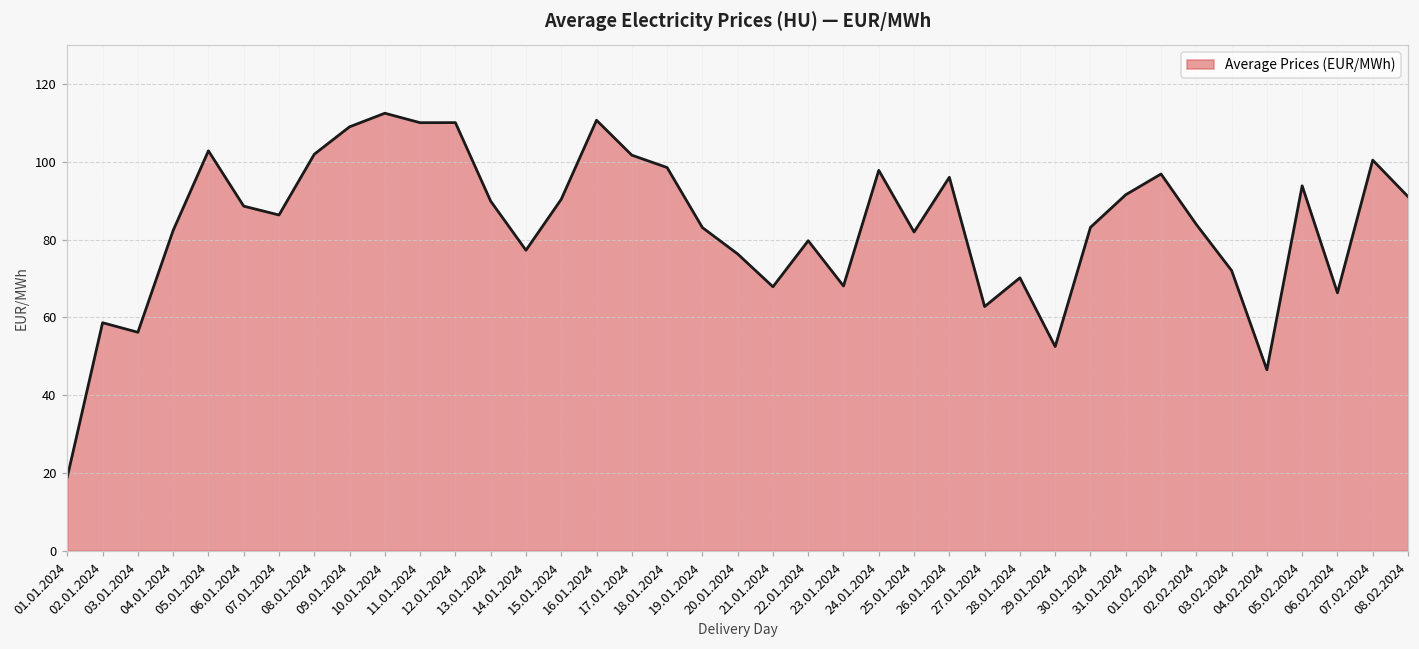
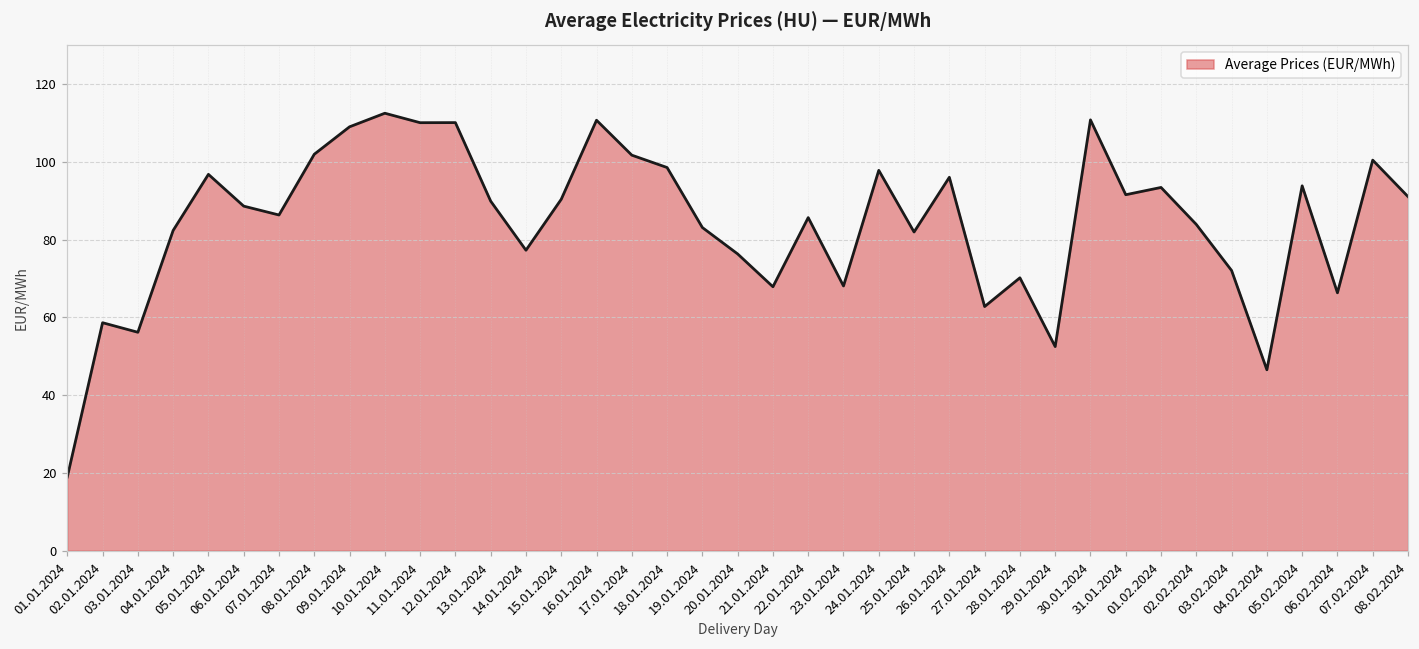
05.01.2024: 103 -> 97
22.01.2024: 80 -> 86
30.01.2024: 83 -> 111
01.02.2024: 97 -> 93
